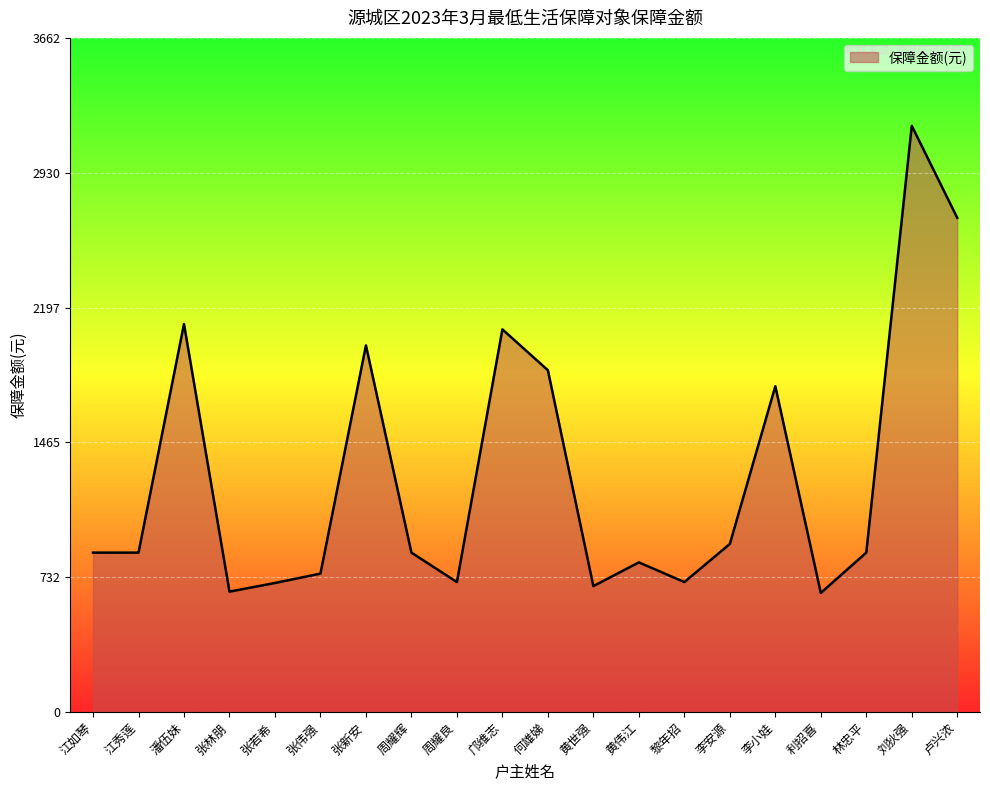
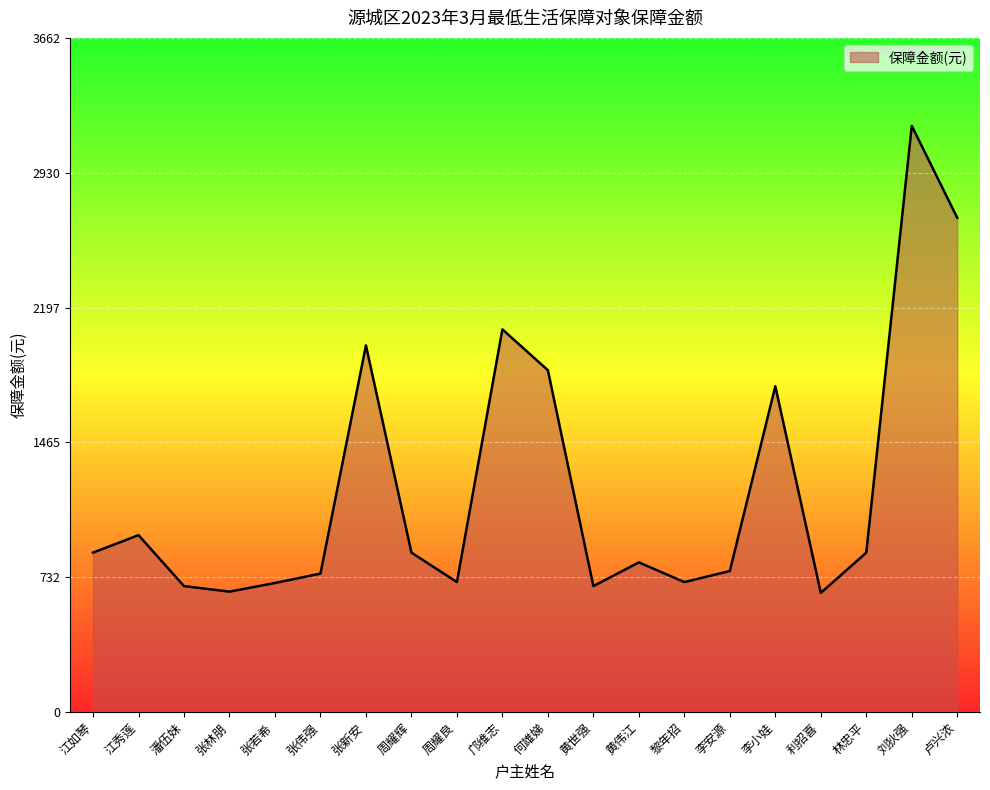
江秀莲: 870 -> 960
潘伍妹: 2110 -> 680
李安源: 910 -> 770
